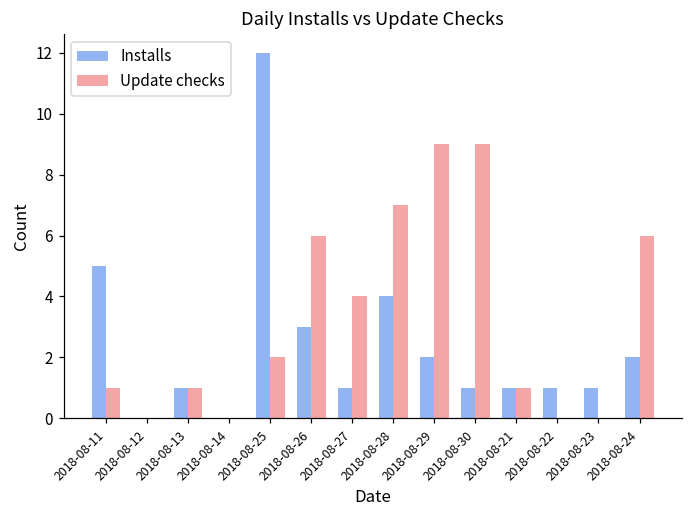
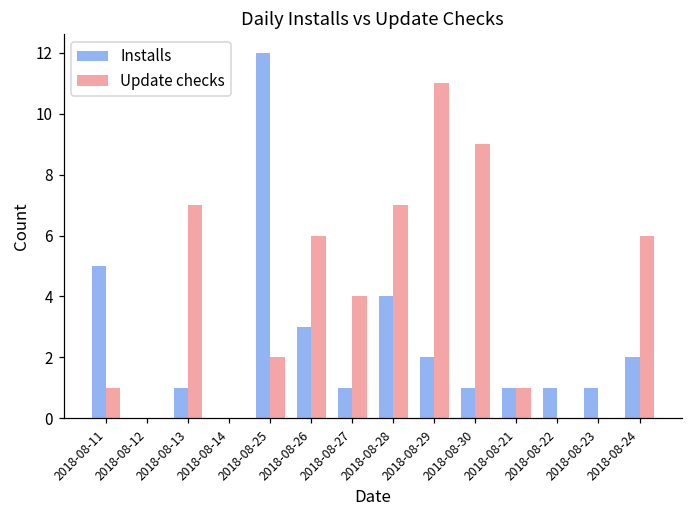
Update checks, 2018-08-13: 1 -> 7
Update checks, 2018-08-29: 9 -> 11
